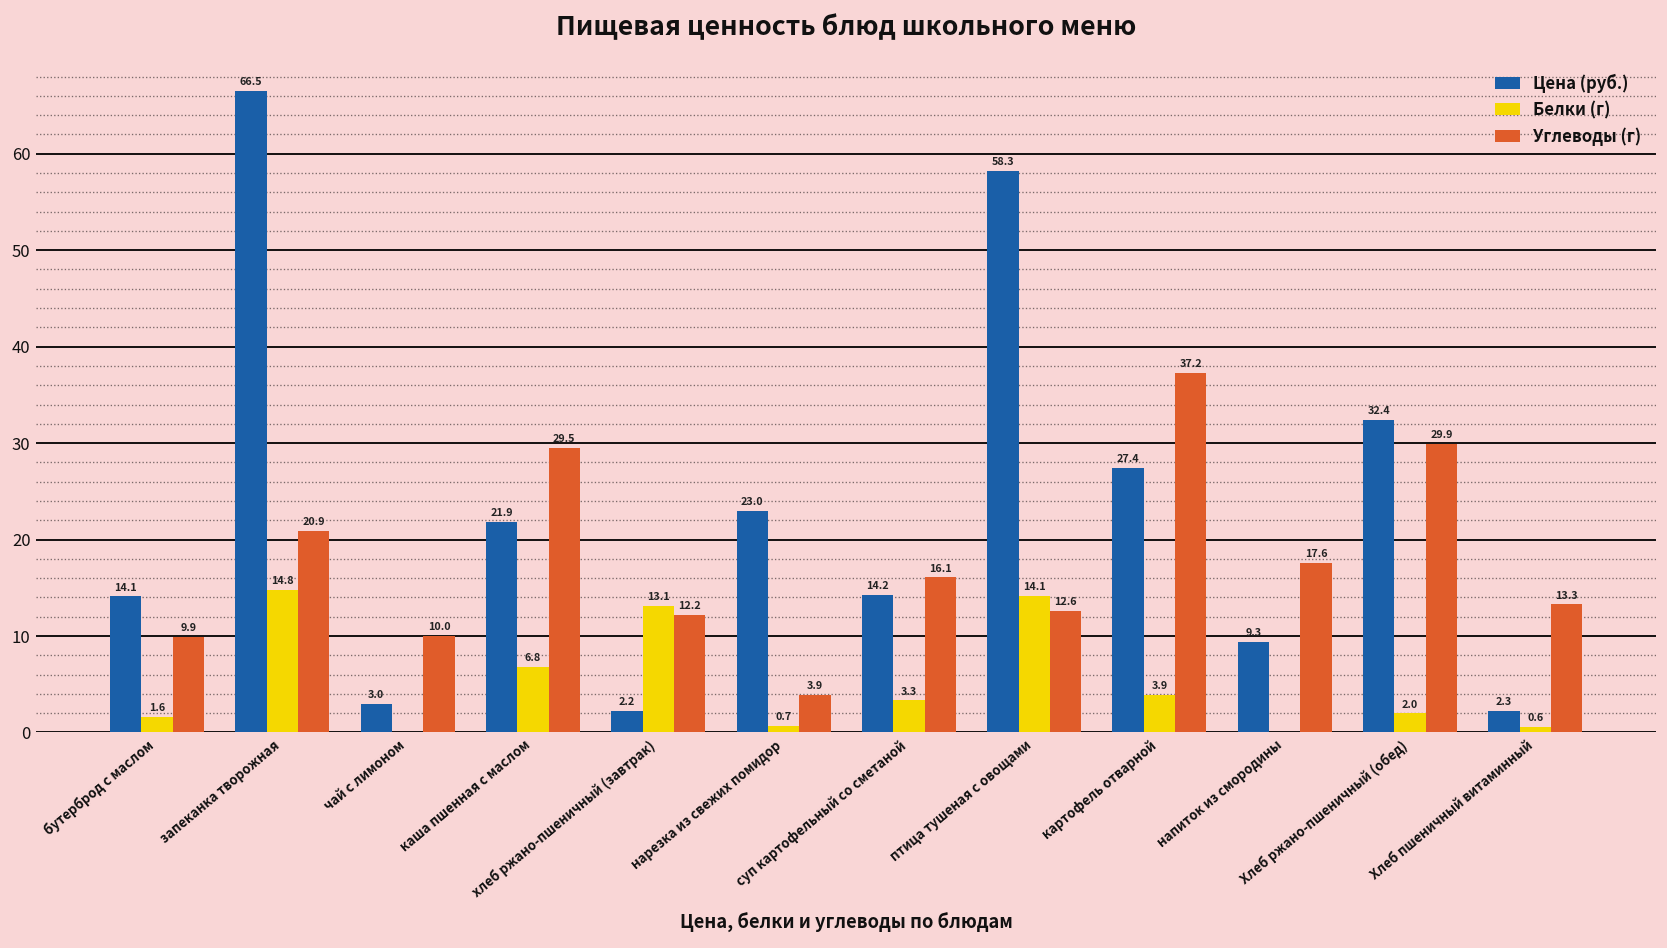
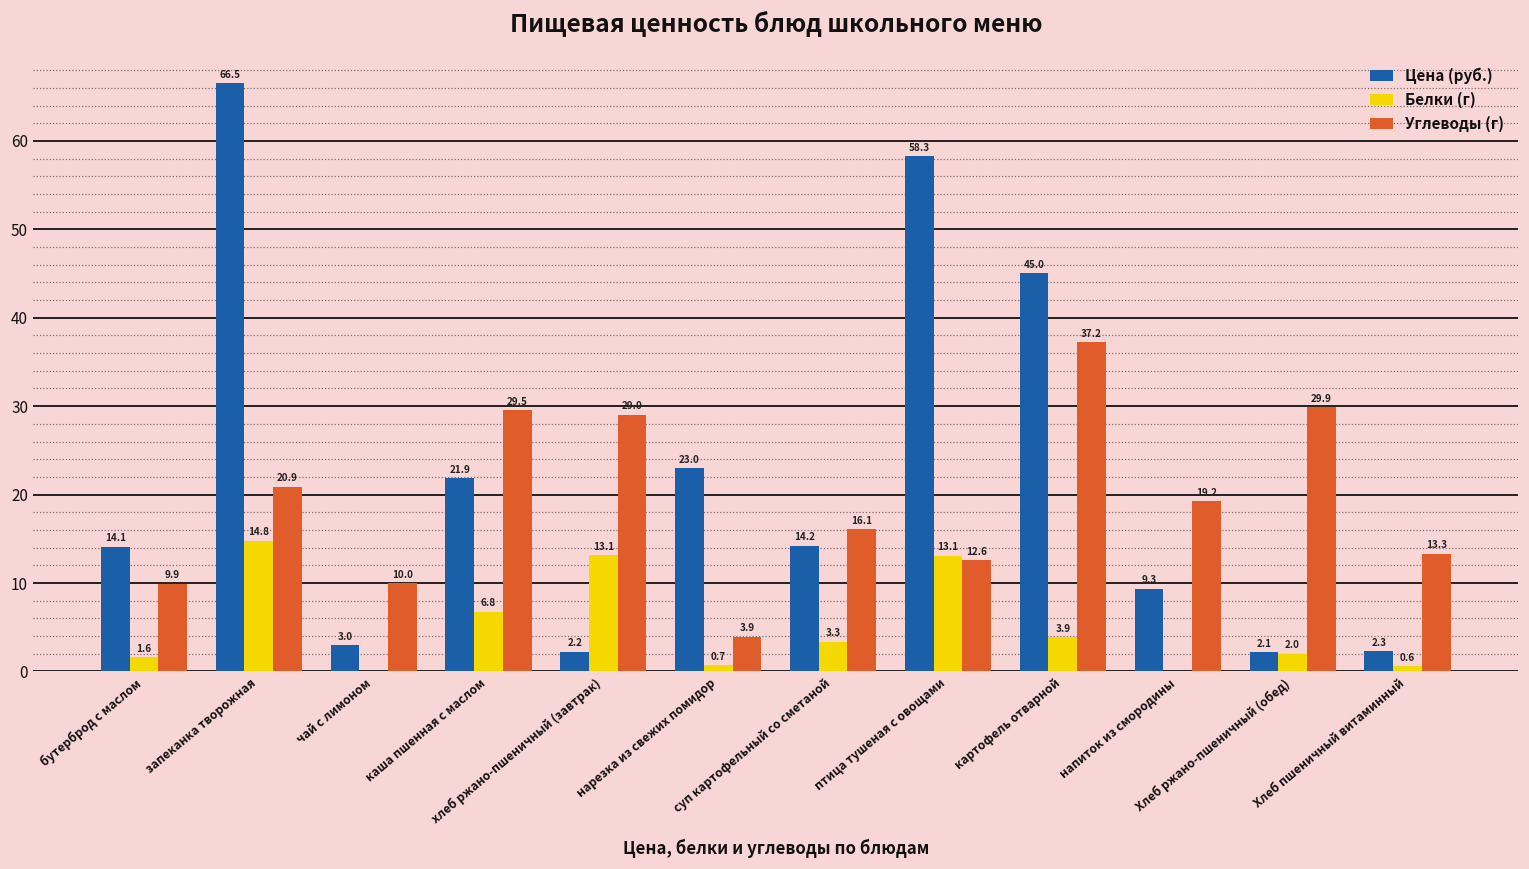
Углеводы (г), хлеб ржано-пшеничный (завтрак): 12.2 -> 29.0
Белки (г), птица тушеная с овощами: 14.1 -> 13.1
Цена (руб.), картофель отварной: 27.4 -> 45.0
Углеводы (г), напиток из смородины: 17.6 -> 19.2
Цена (руб.), Хлеб ржано-пшеничный (обед): 32.4 -> 2.1
